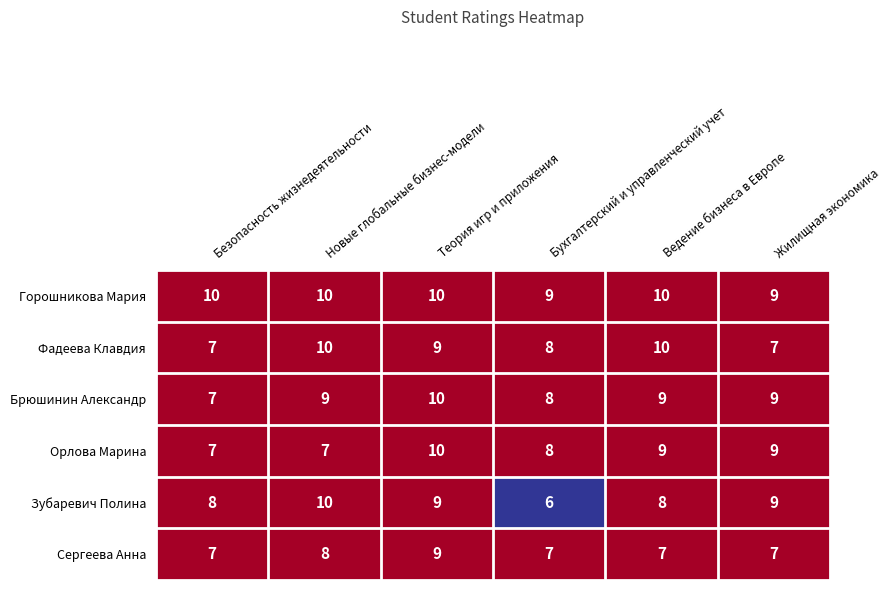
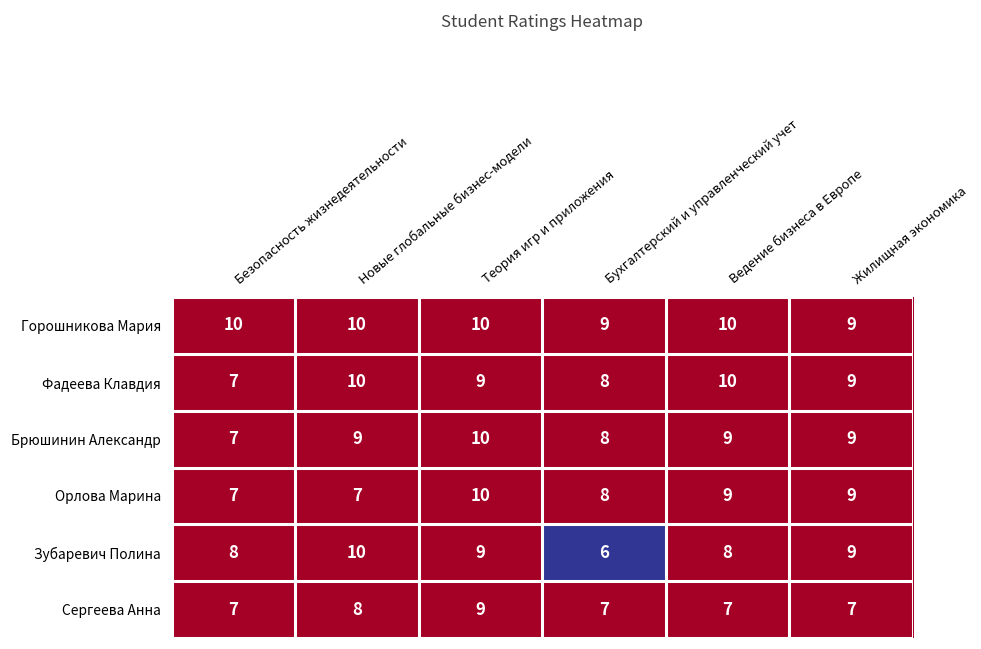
Фадеева Клавдия, Жилищная экономика: 7 -> 9
